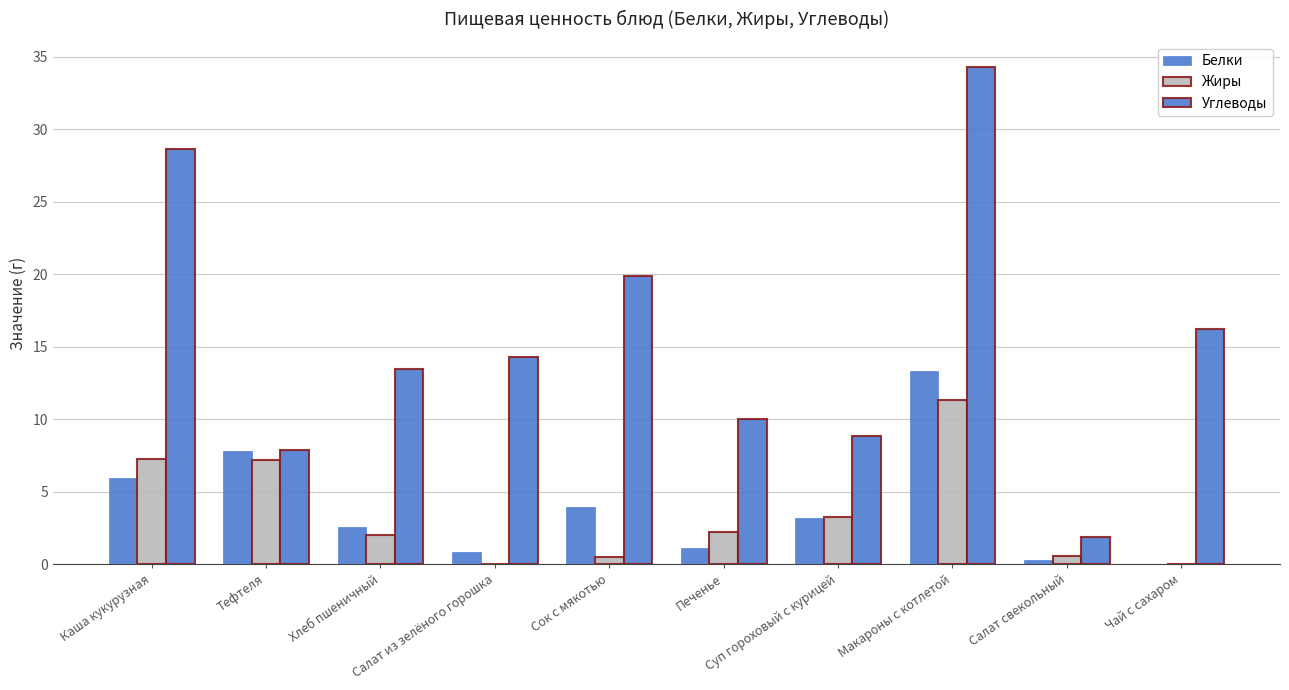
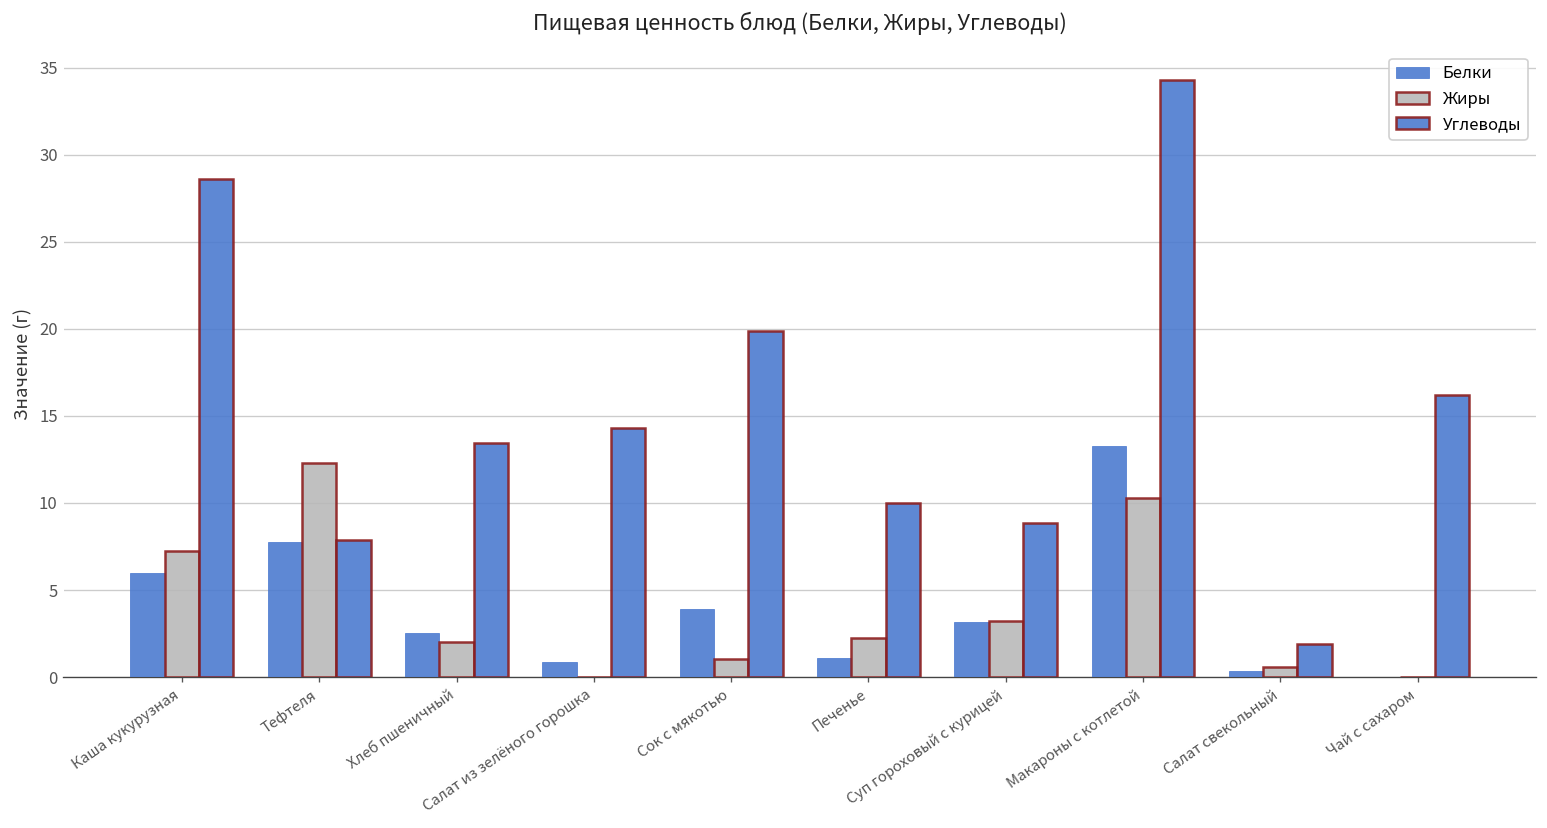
Жиры, Тефтеля: 7.2 -> 12.3
Жиры, Сок с мякотью: 0.5 -> 1.1
Жиры, Макароны с котлетой: 11.3 -> 10.3
